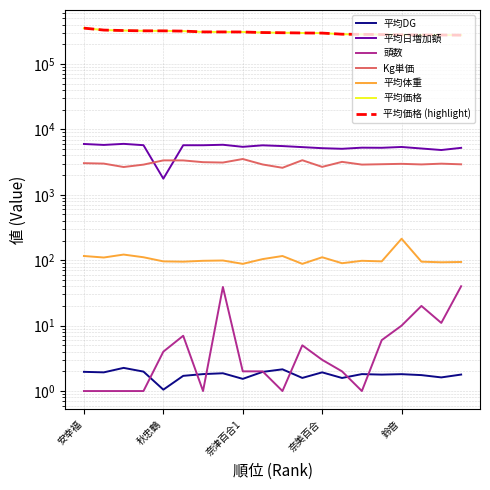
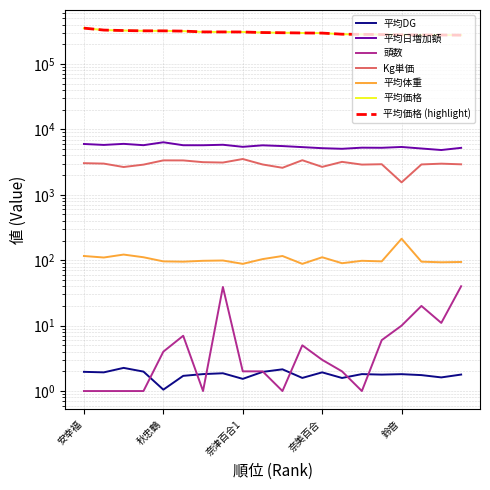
平均日増加額, 秋忠鶴: 1800 -> 6000
Kg単価, 鈴音: 3000 -> 1500
